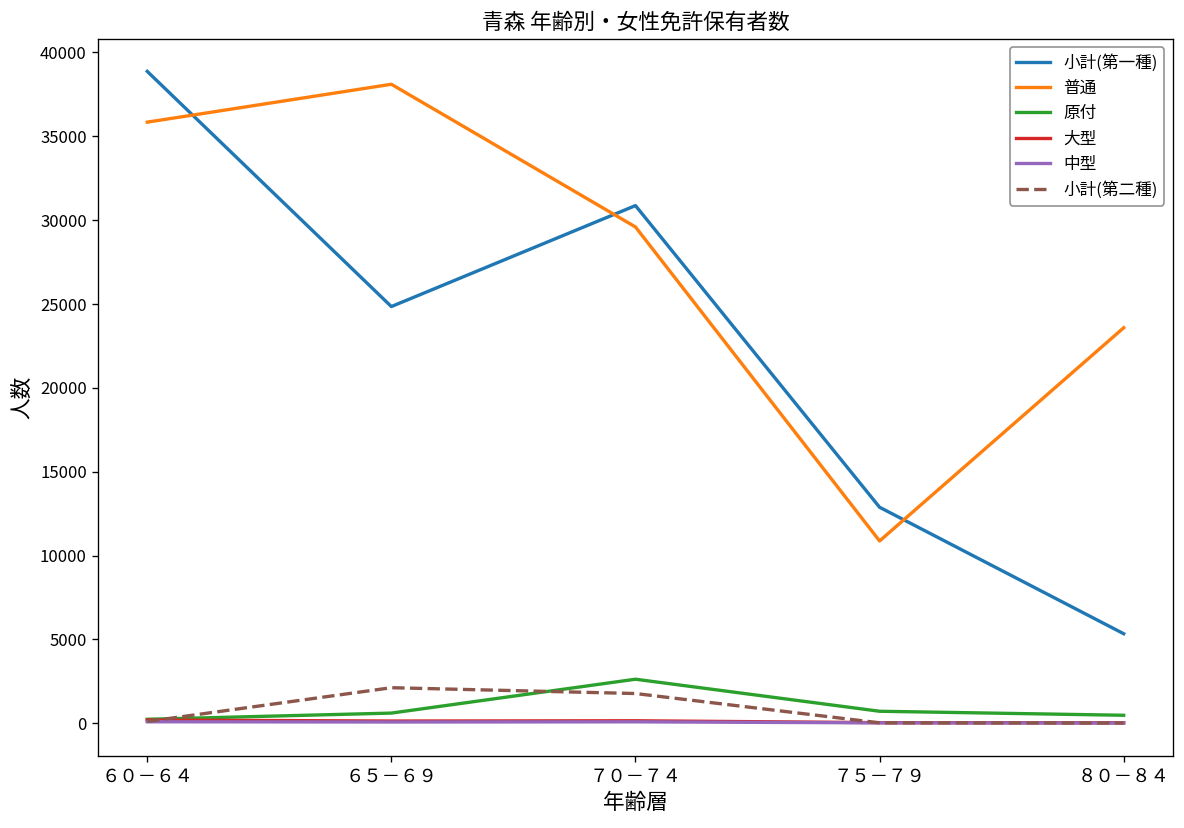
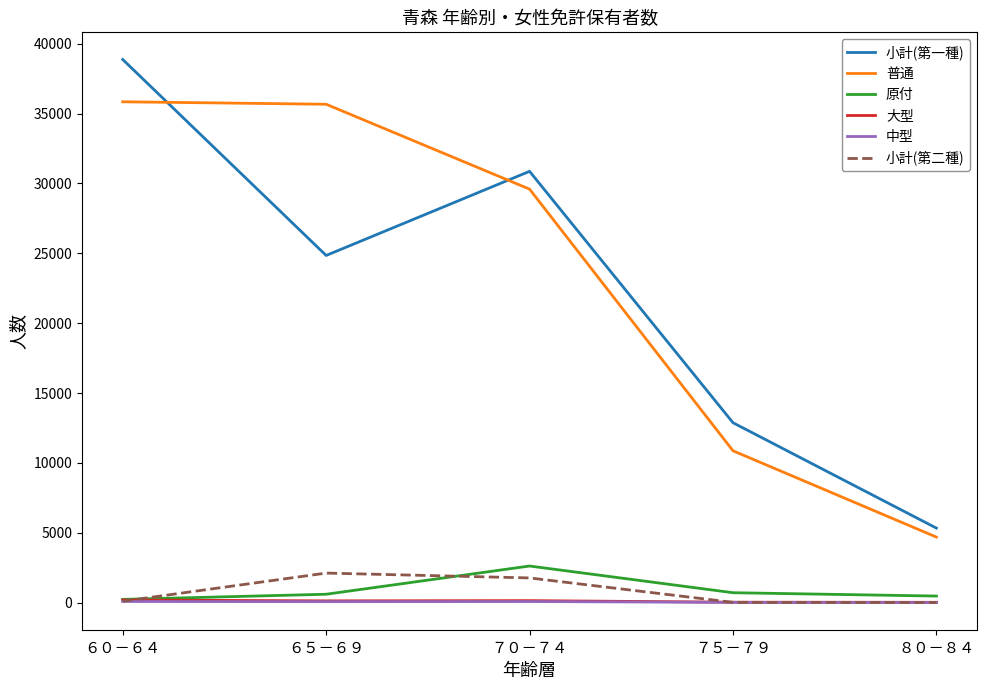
普通, ６５－６９: 38100 -> 35700
普通, ８０－８４: 23600 -> 4700
